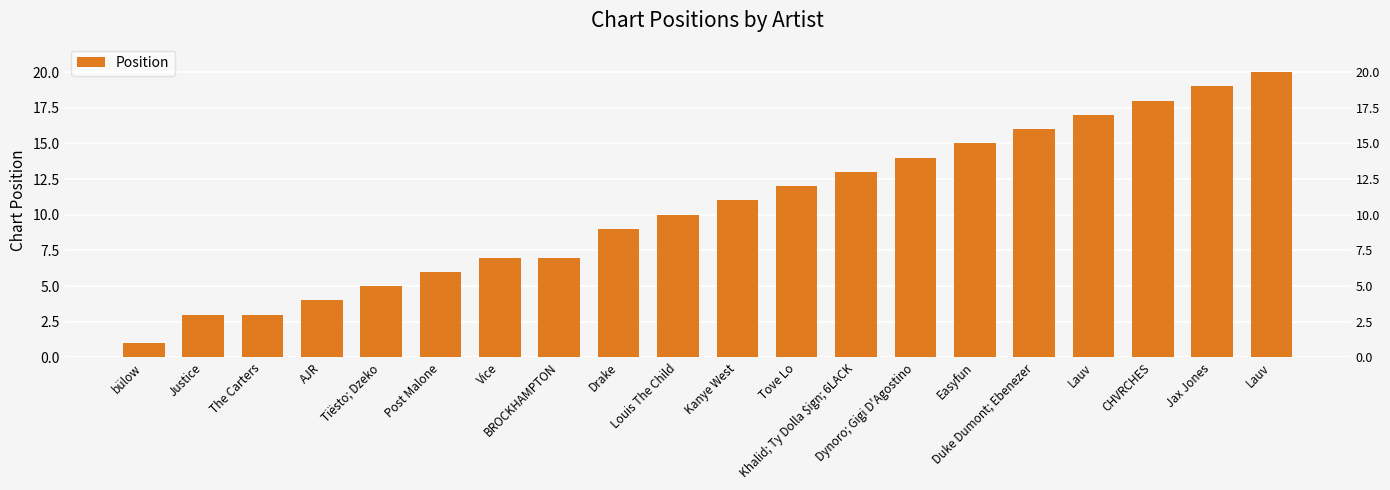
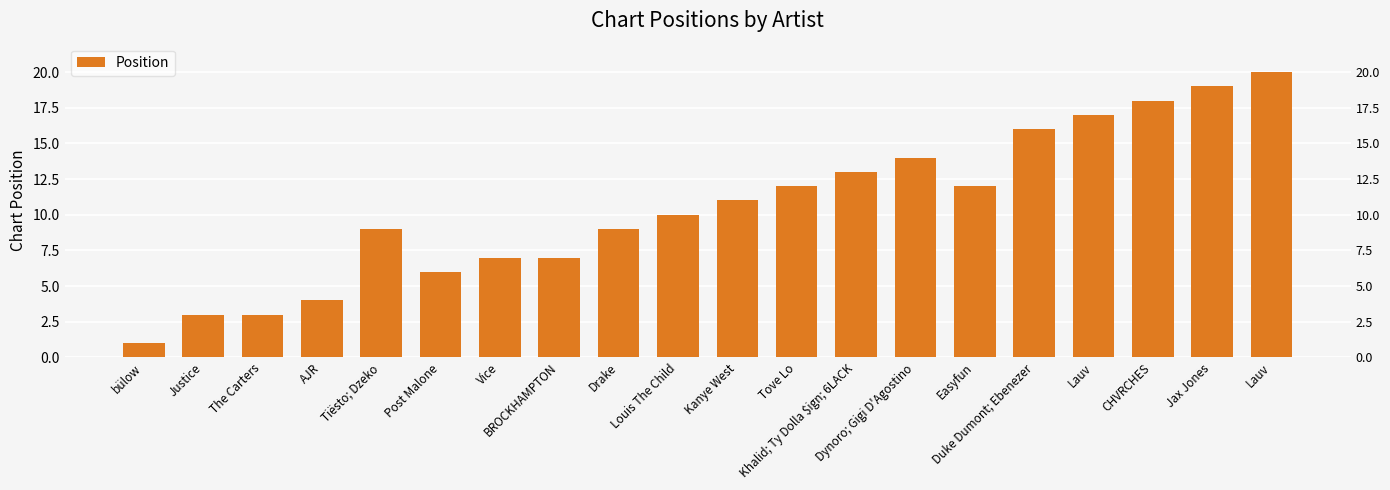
Tiësto; Dzeko: 5 -> 9
Easyfun: 15 -> 12
